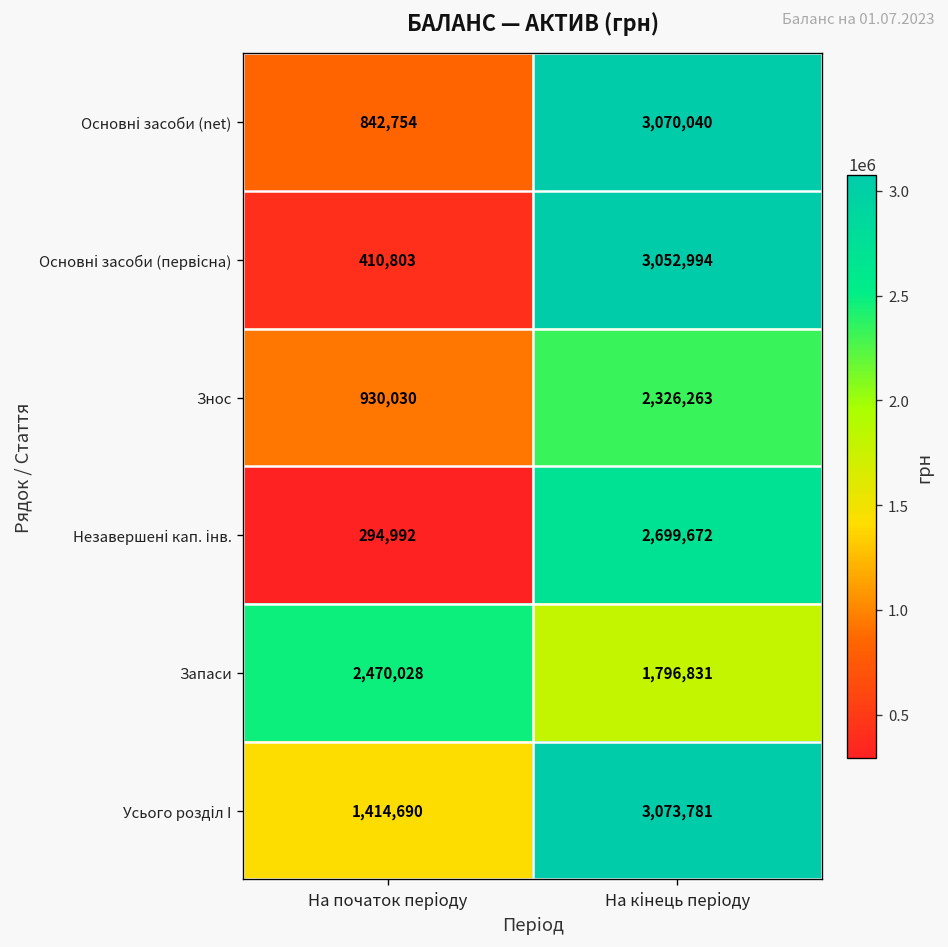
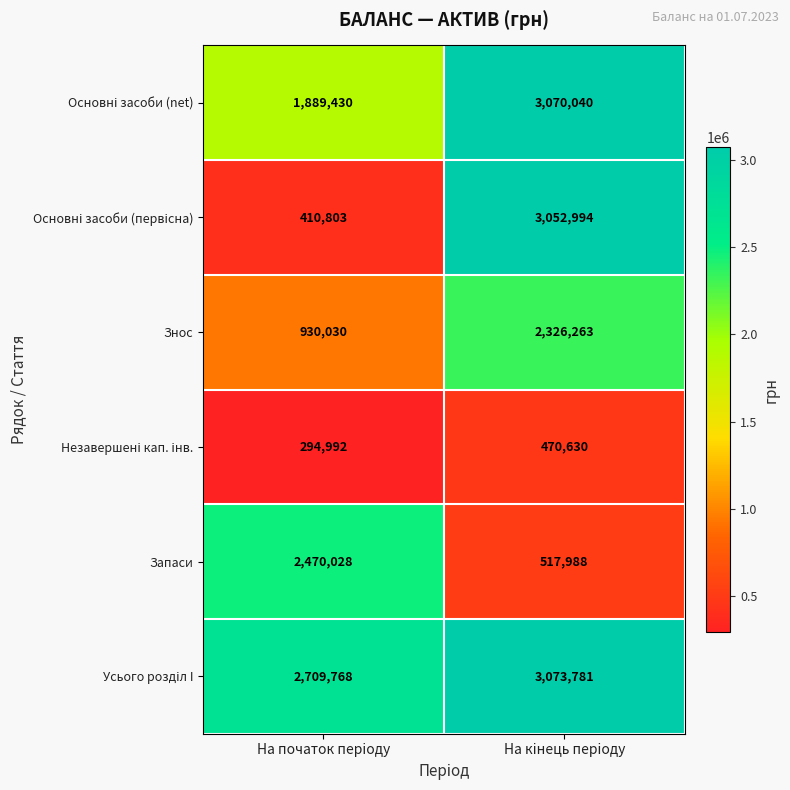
Основні засоби (net), На початок періоду: 842,754 -> 1,889,430
Незавершені кап. інв., На кінець періоду: 2,699,672 -> 470,630
Запаси, На кінець періоду: 1,796,831 -> 517,988
Усього розділ I, На початок періоду: 1,414,690 -> 2,709,768
